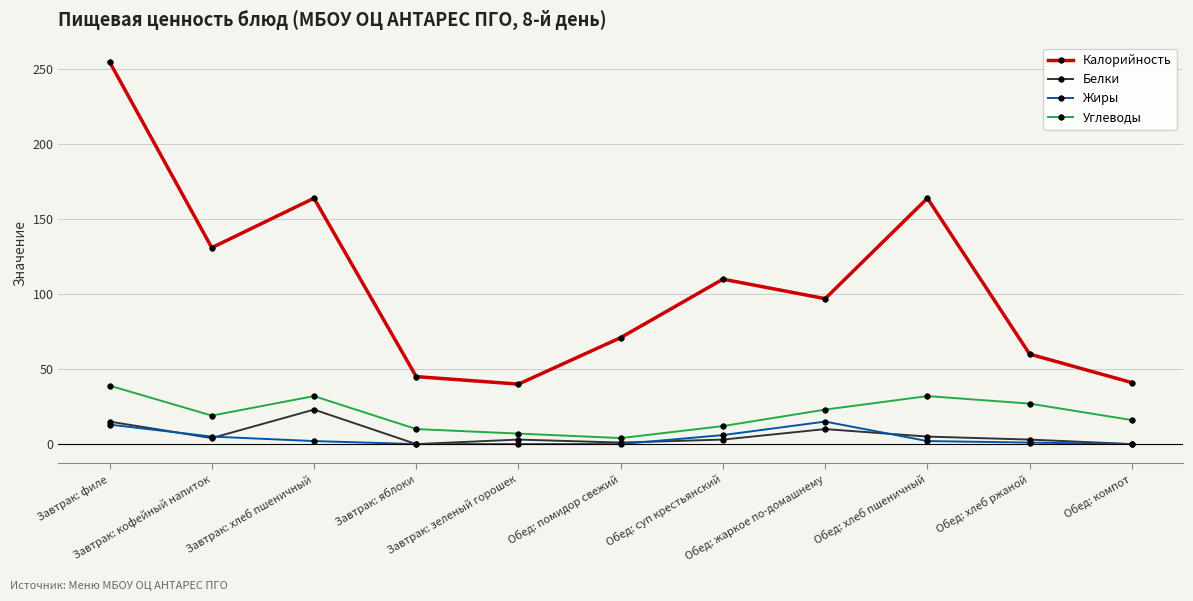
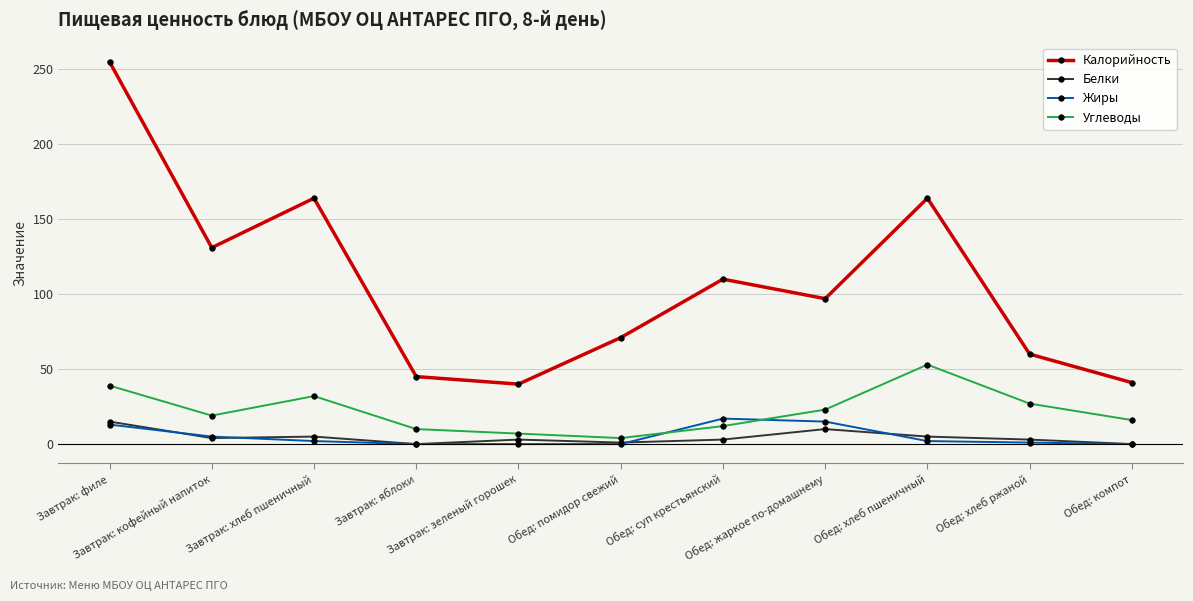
Белки, Завтрак: хлеб пшеничный: 23 -> 5
Жиры, Обед: суп крестьянский: 6 -> 17
Углеводы, Обед: хлеб пшеничный: 32 -> 53
